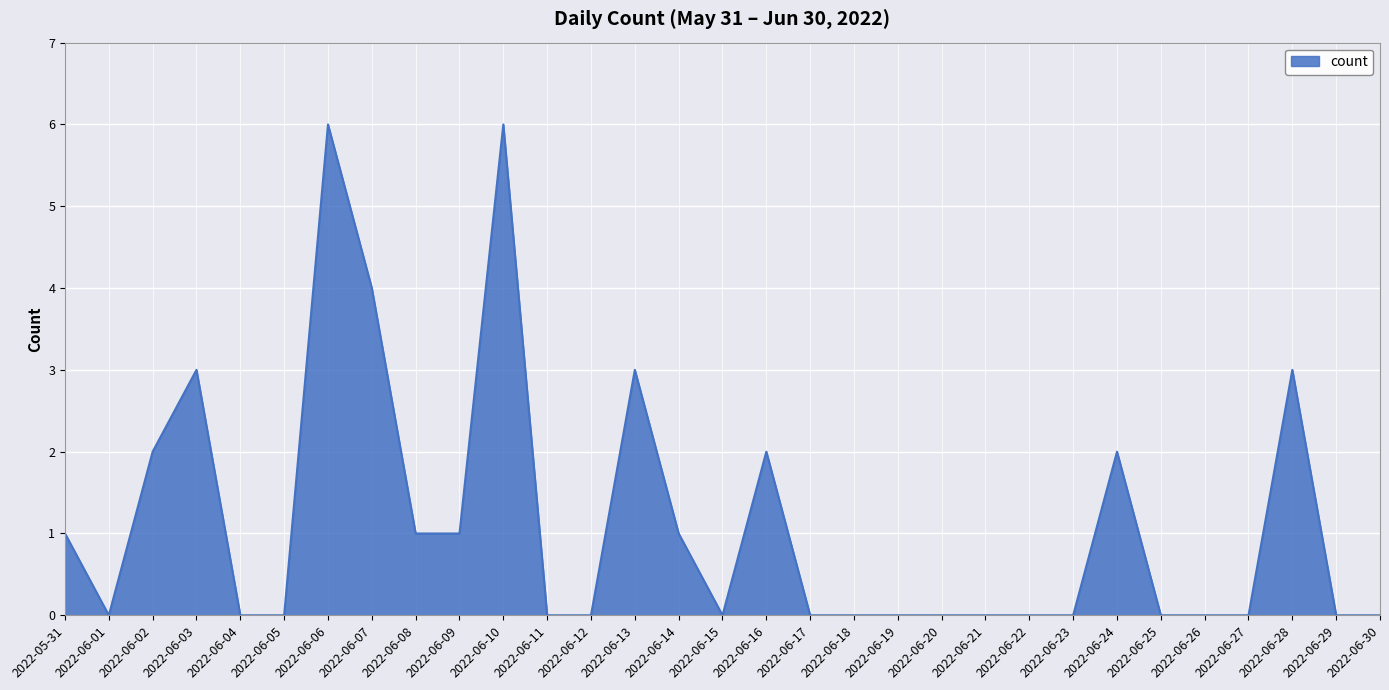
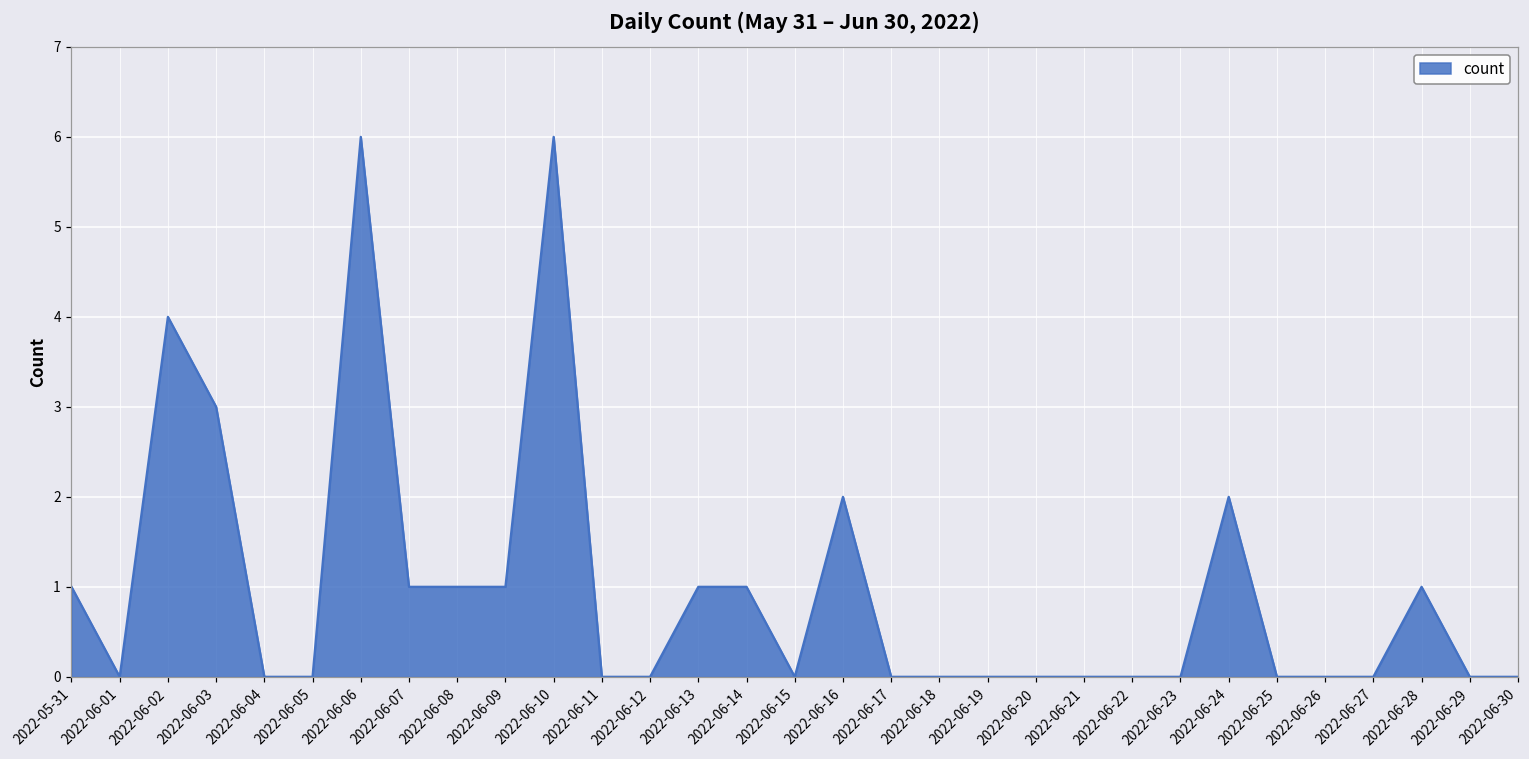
2022-06-02: 2 -> 4
2022-06-07: 4 -> 1
2022-06-13: 3 -> 1
2022-06-28: 3 -> 1
